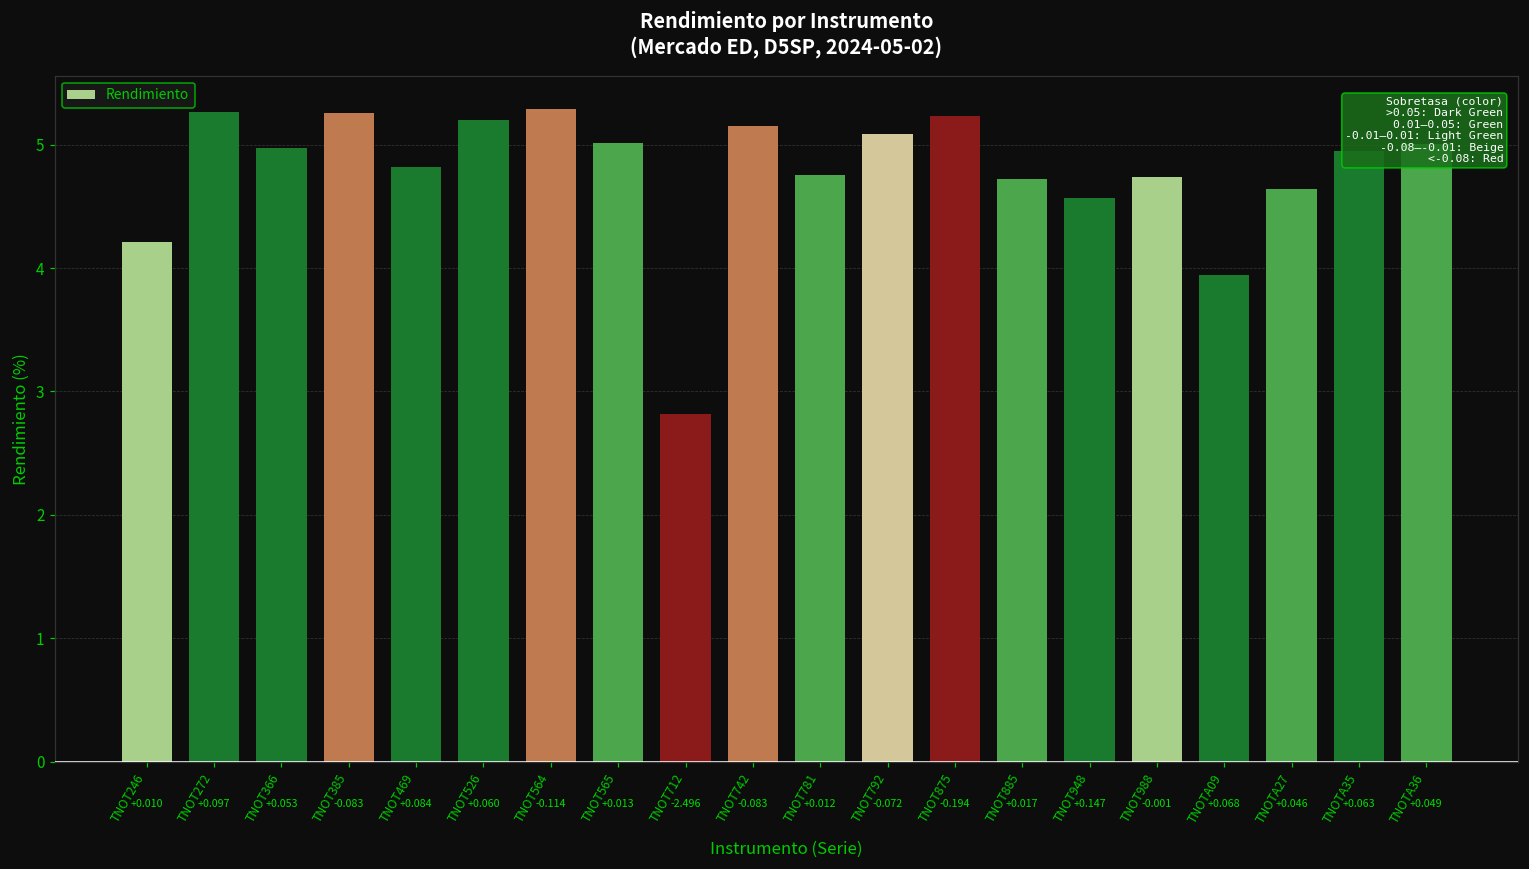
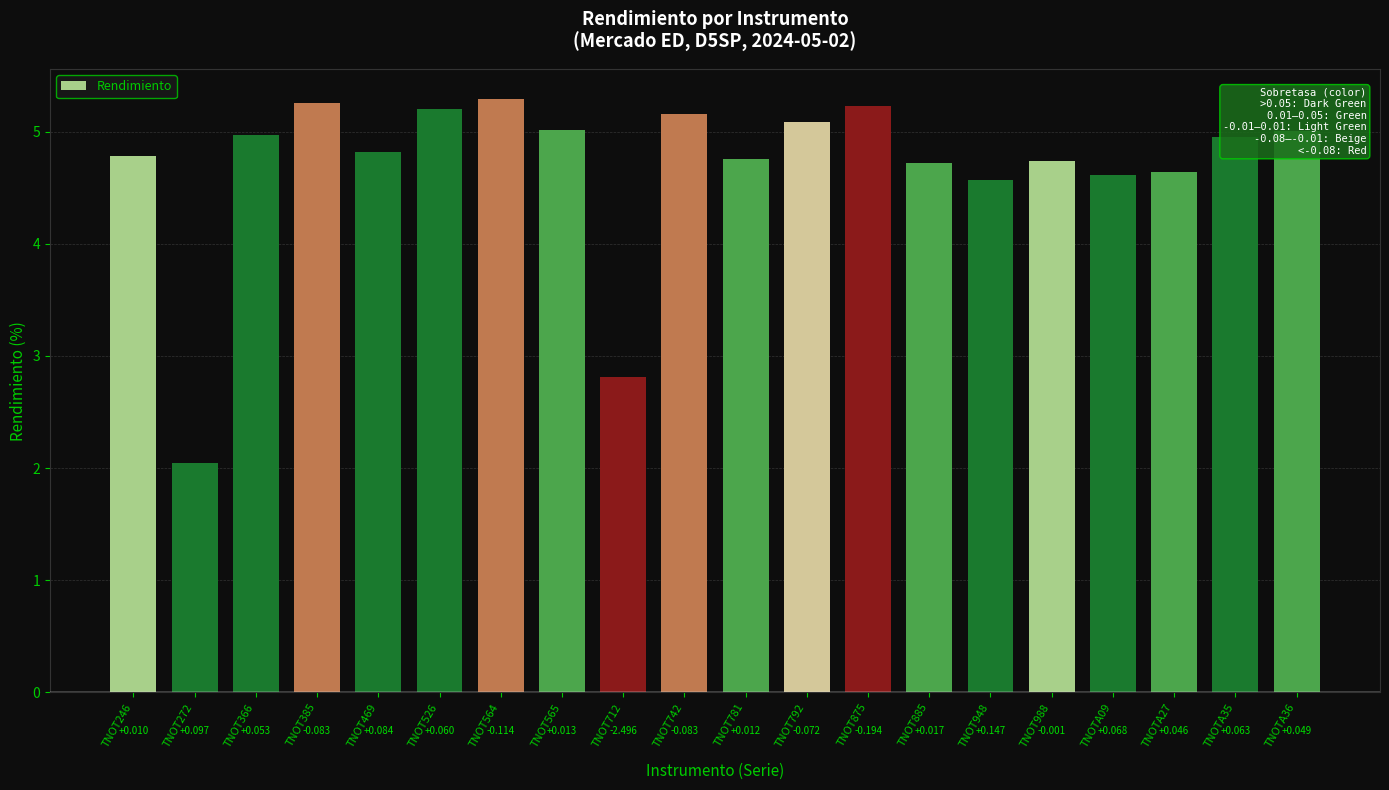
TNOT246: 4.21 -> 4.78
TNOT272: 5.26 -> 2.04
TNOTA09: 3.94 -> 4.61
